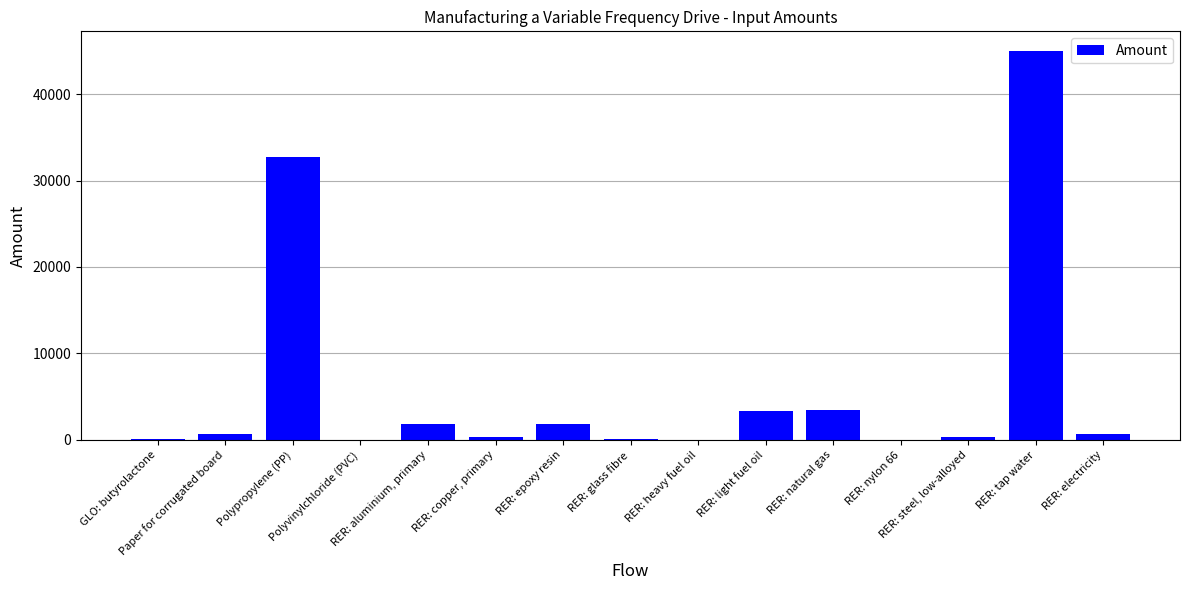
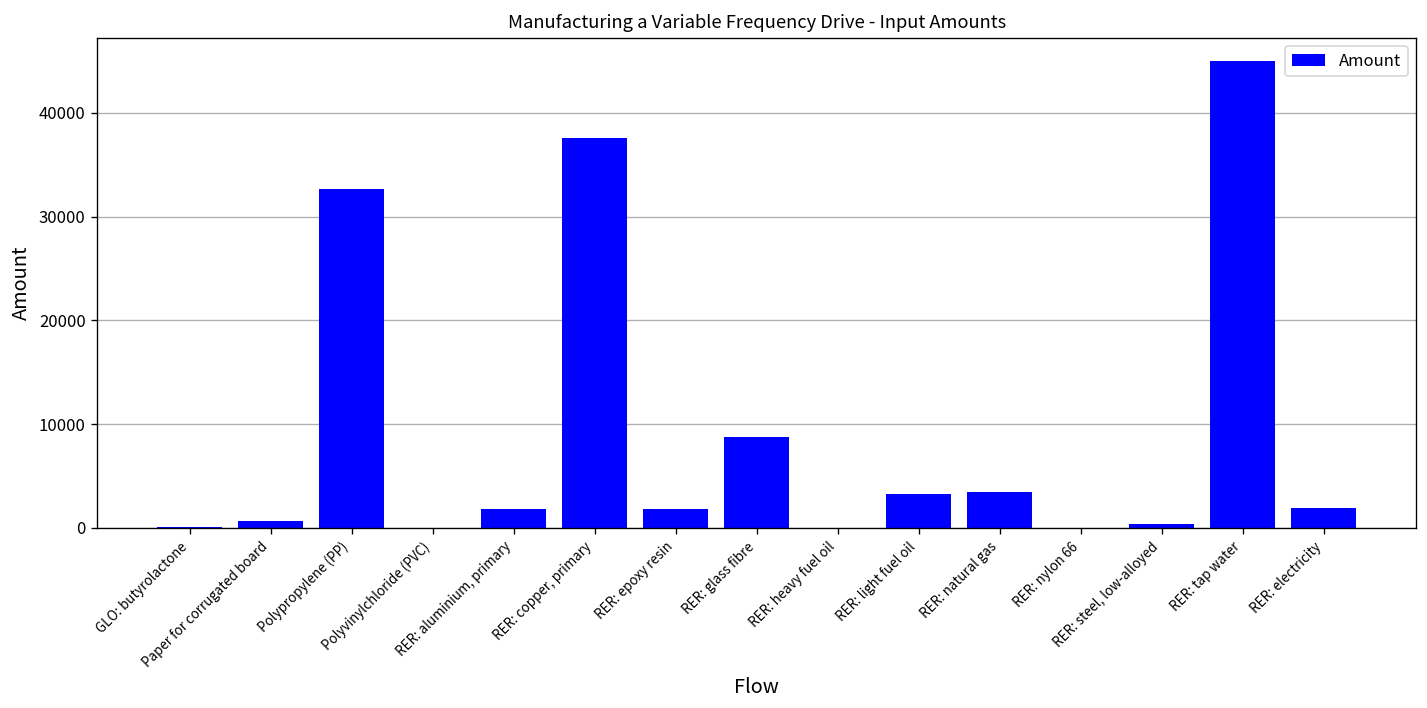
RER: copper, primary: 0 -> 38000
RER: glass fibre: 0 -> 9000
RER: electricity: 1000 -> 2000
